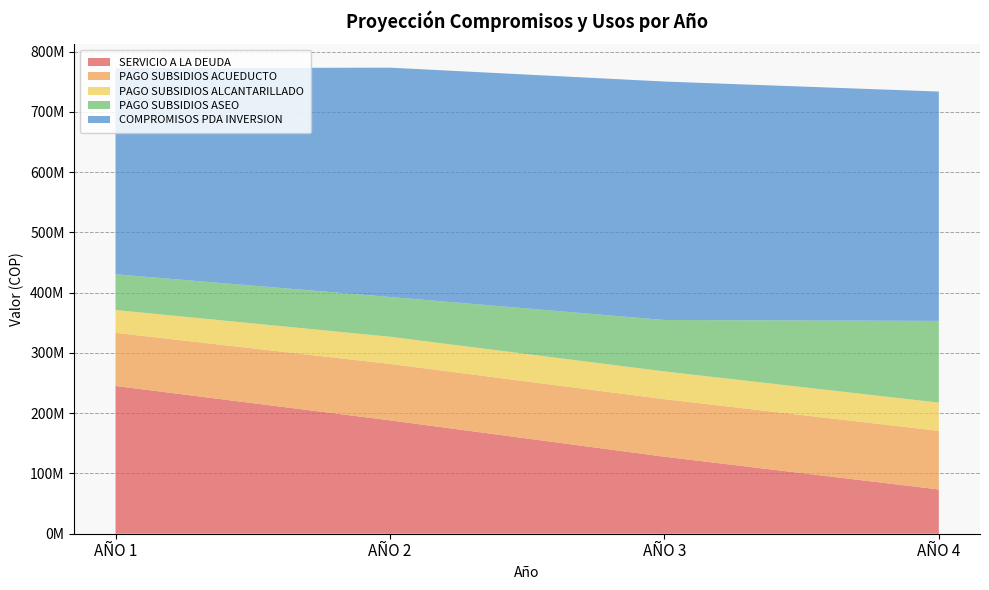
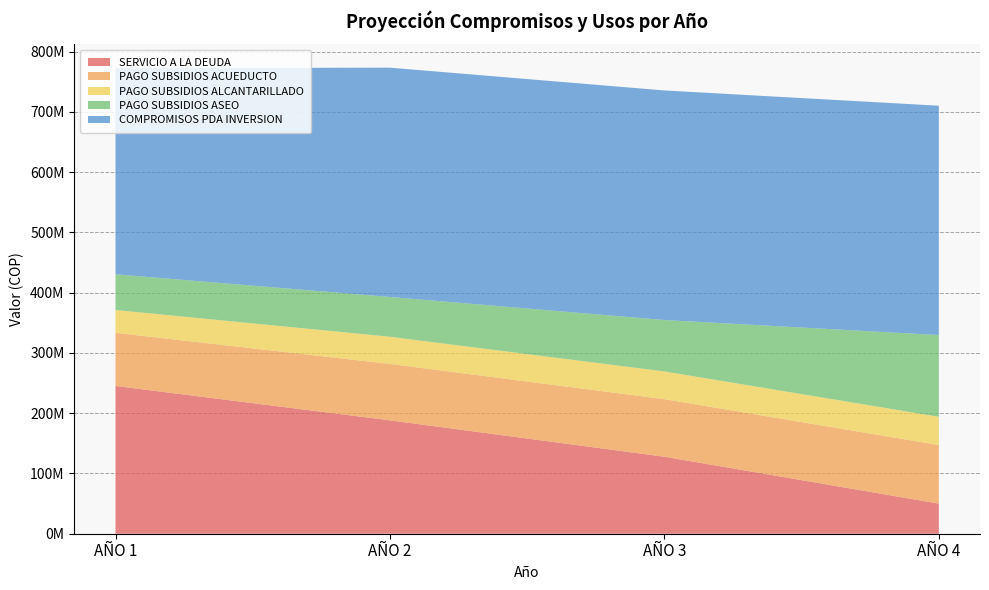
COMPROMISOS PDA INVERSION, AÑO 3: 400000000 -> 380000000
SERVICIO A LA DEUDA, AÑO 4: 70000000 -> 50000000
